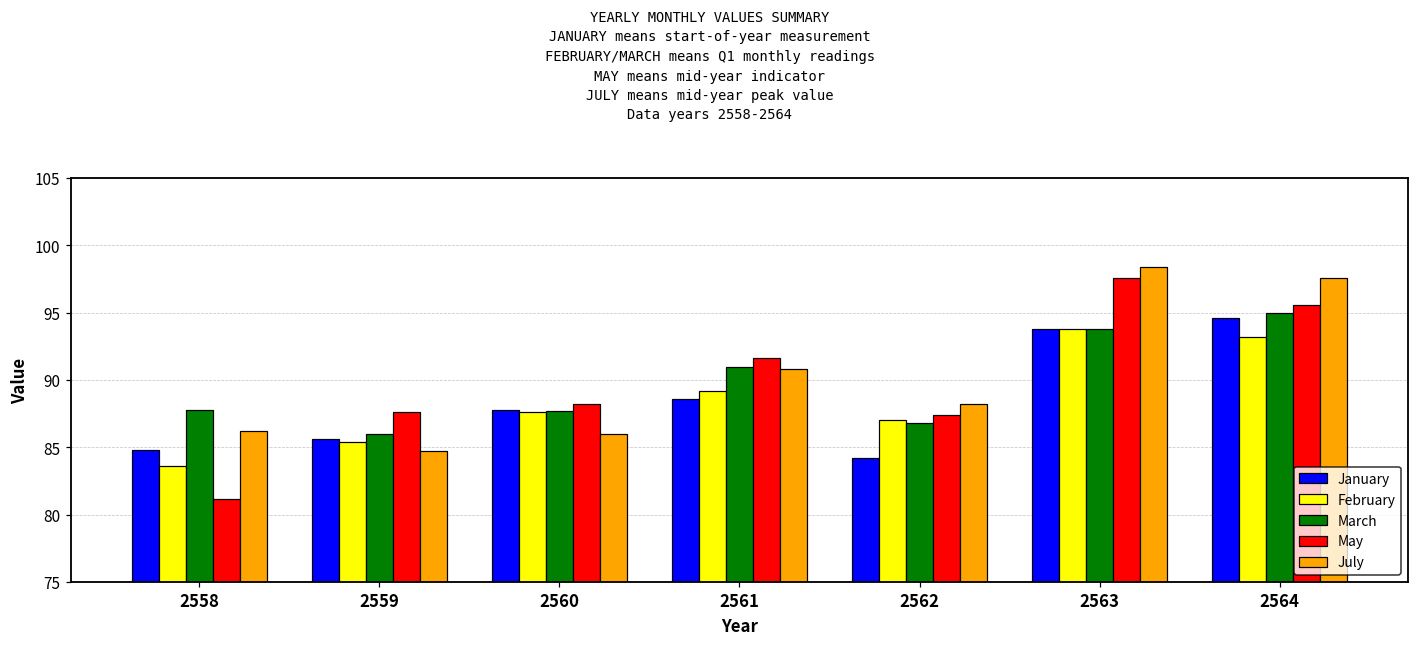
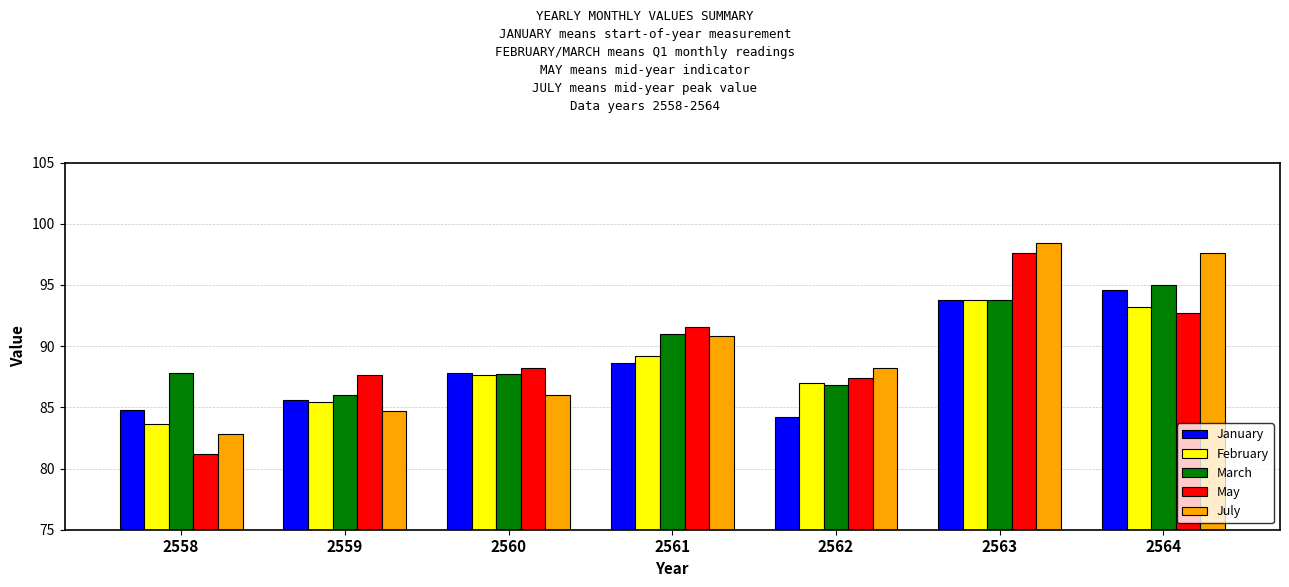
July, 2558: 86.2 -> 82.8
May, 2564: 95.6 -> 92.7
